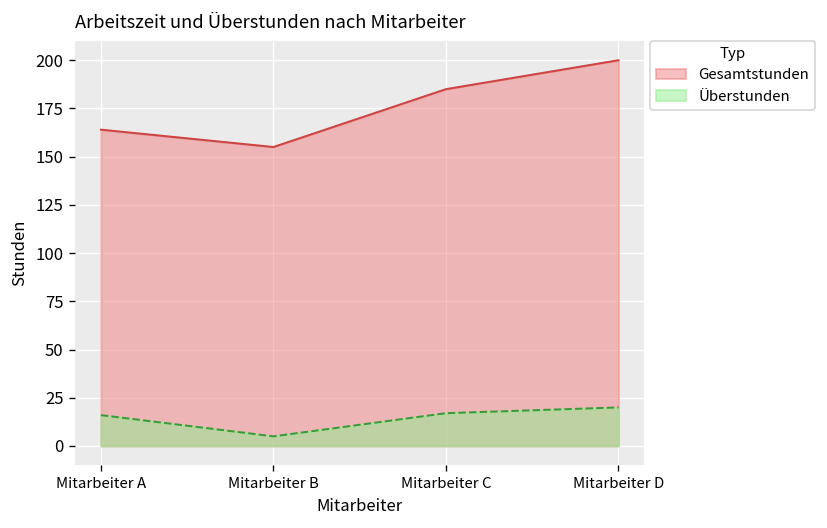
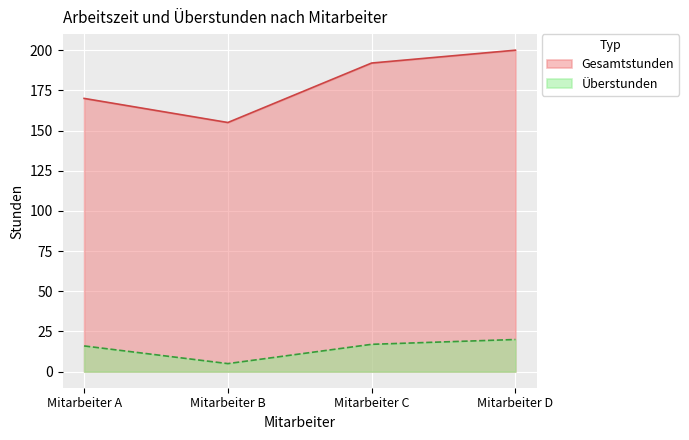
Gesamtstunden, Mitarbeiter A: 164 -> 170
Gesamtstunden, Mitarbeiter C: 185 -> 192
